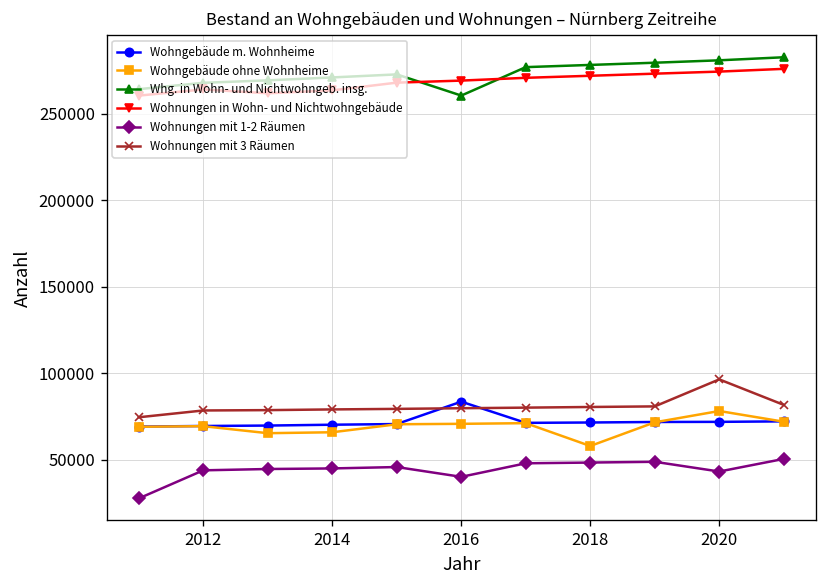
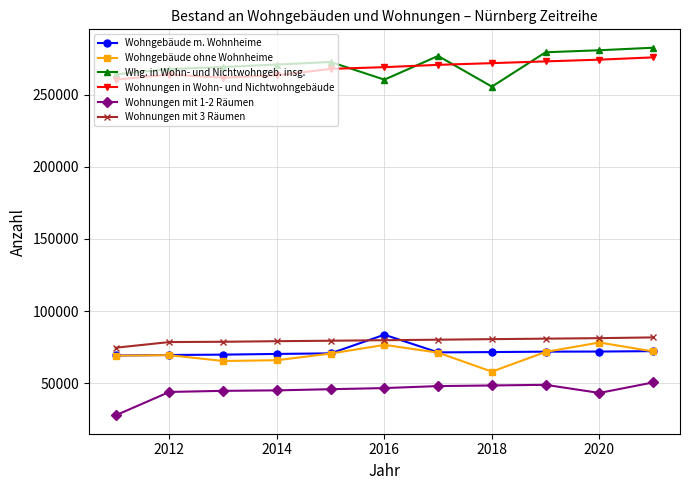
Wohngebäude ohne Wohnheime, 2016: 71000 -> 77000
Wohnungen mit 1-2 Räumen, 2016: 40000 -> 47000
Whg. in Wohn- und Nichtwohngeb. insg., 2018: 278000 -> 256000
Wohnungen mit 3 Räumen, 2020: 96000 -> 81000
